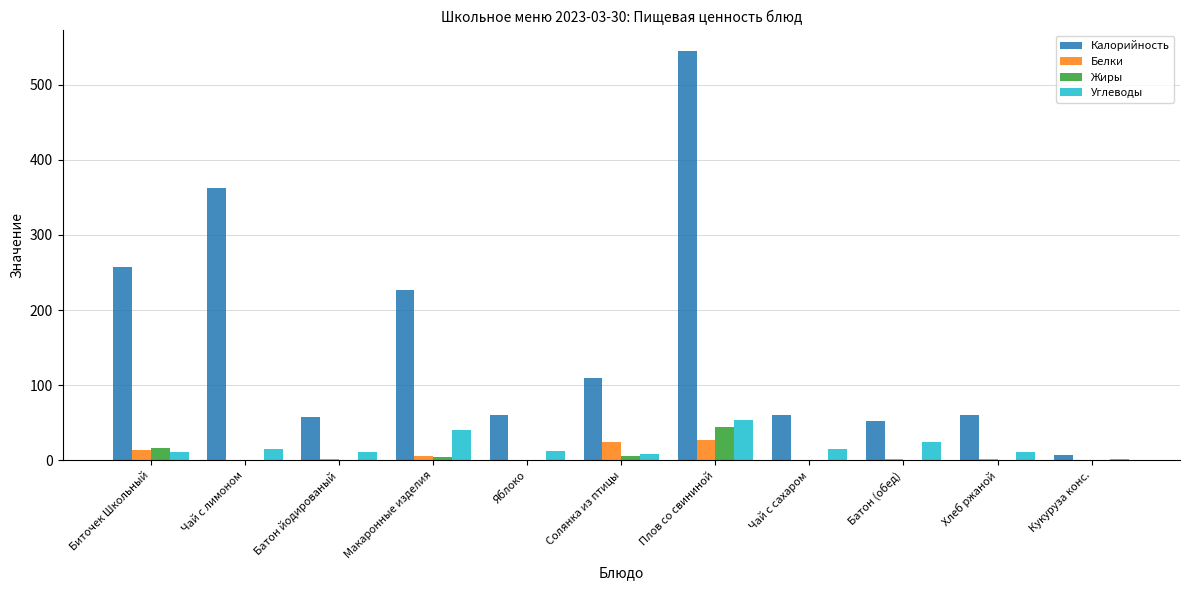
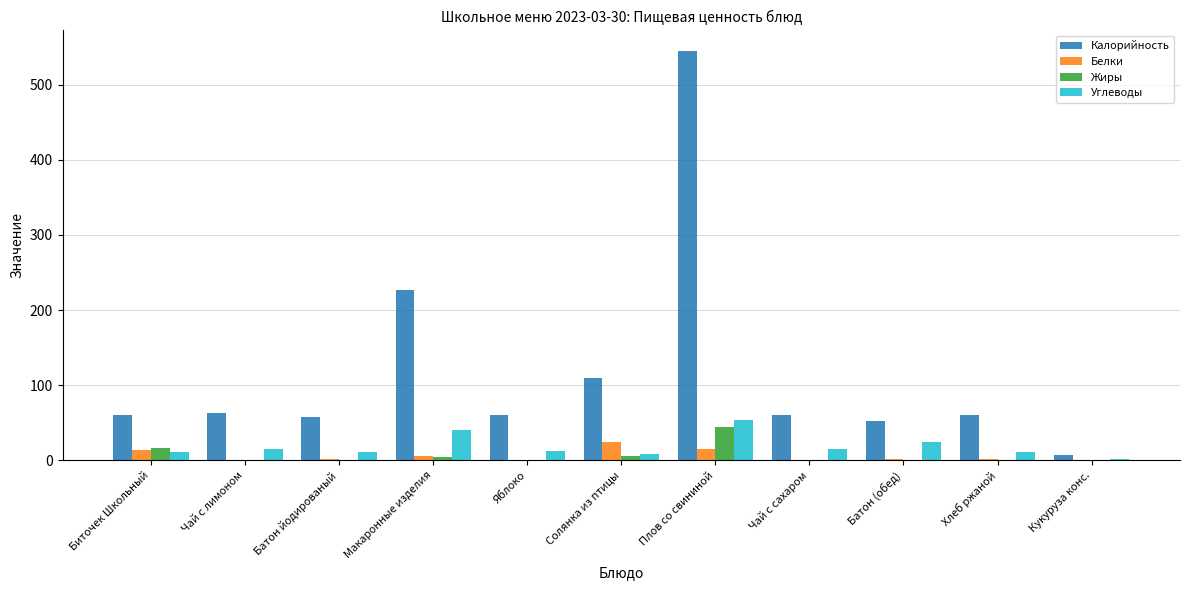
Калорийность, Биточек Школьный: 260 -> 60
Калорийность, Чай с лимоном: 360 -> 60
Белки, Плов со свининой: 30 -> 20
